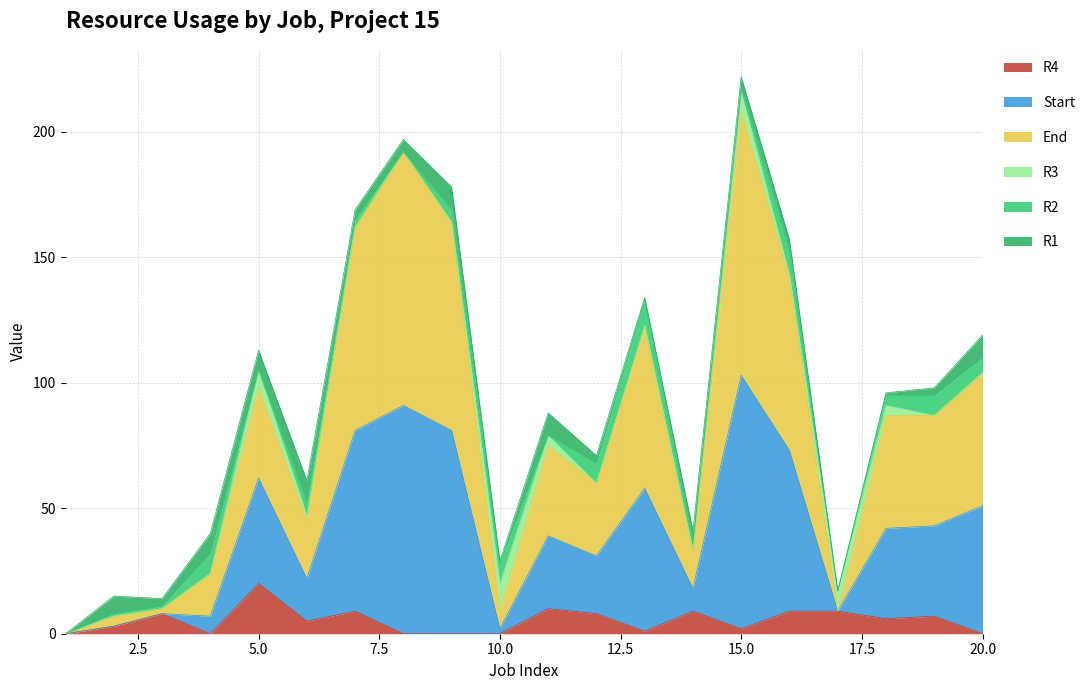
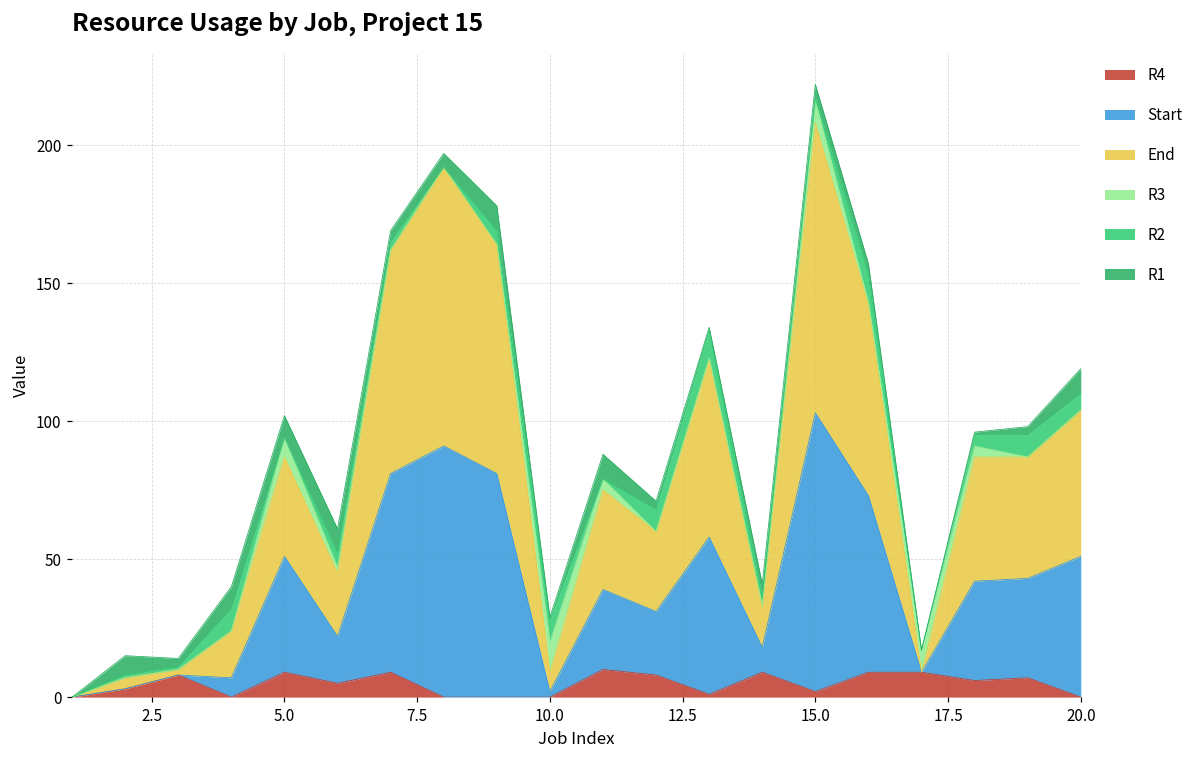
R4, 5.0: 20 -> 9
